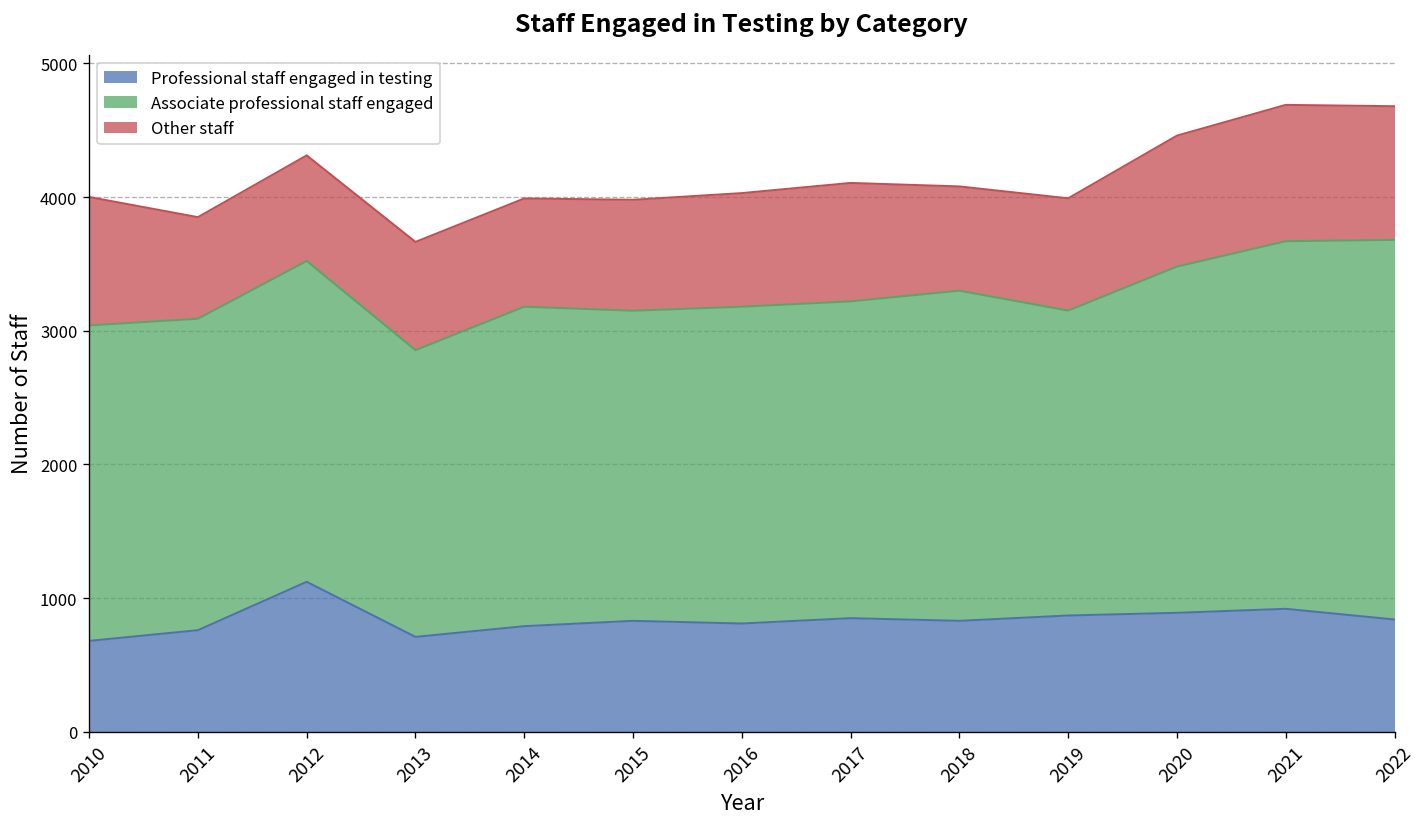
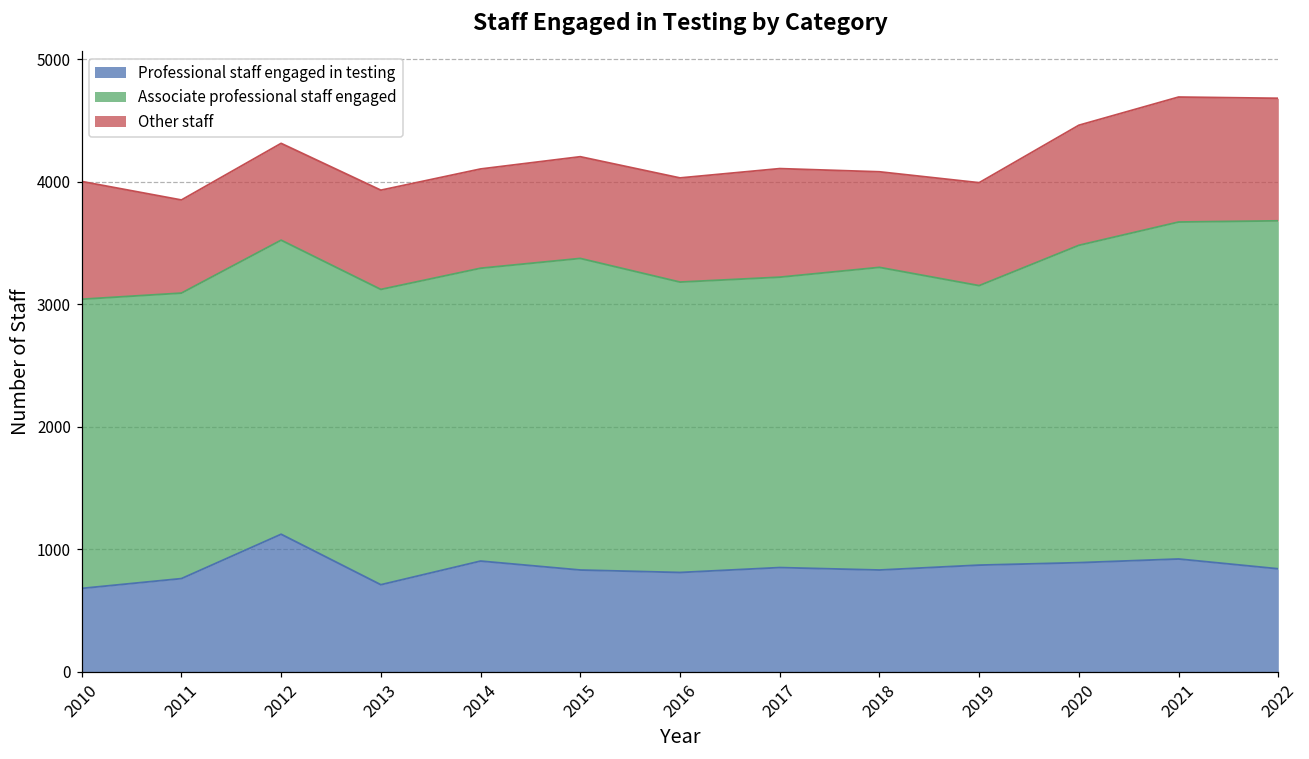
Associate professional staff engaged, 2013: 2150 -> 2410
Professional staff engaged in testing, 2014: 790 -> 900
Associate professional staff engaged, 2015: 2320 -> 2540
